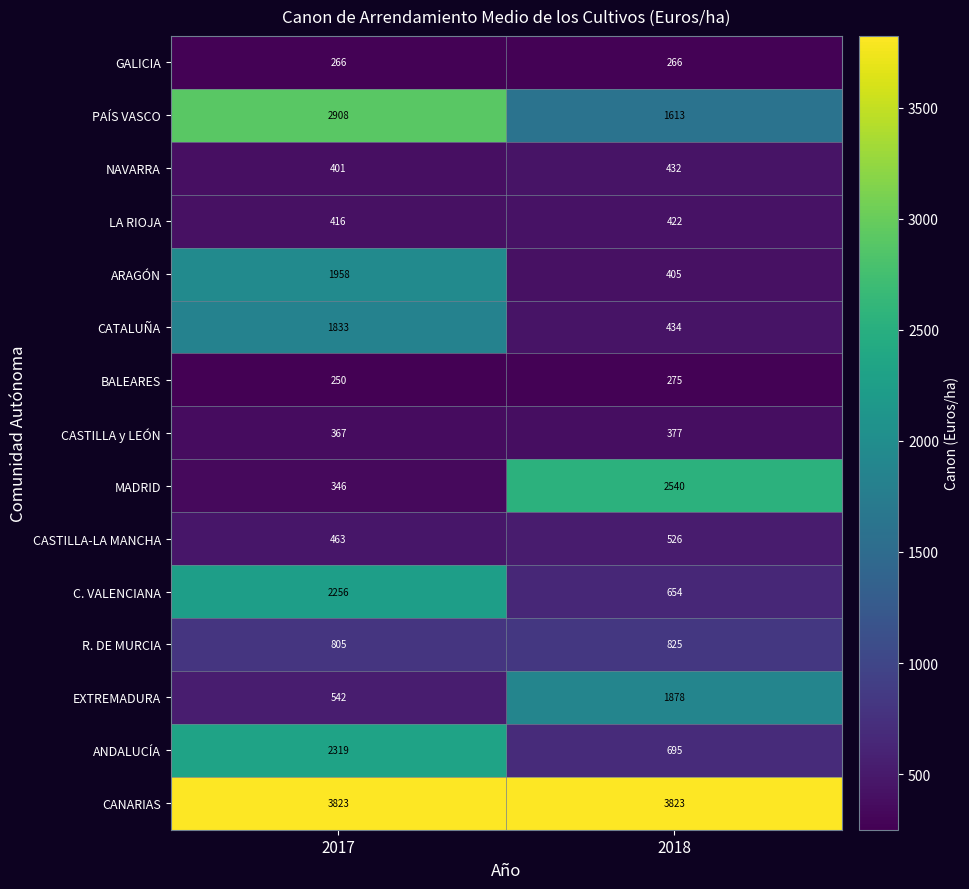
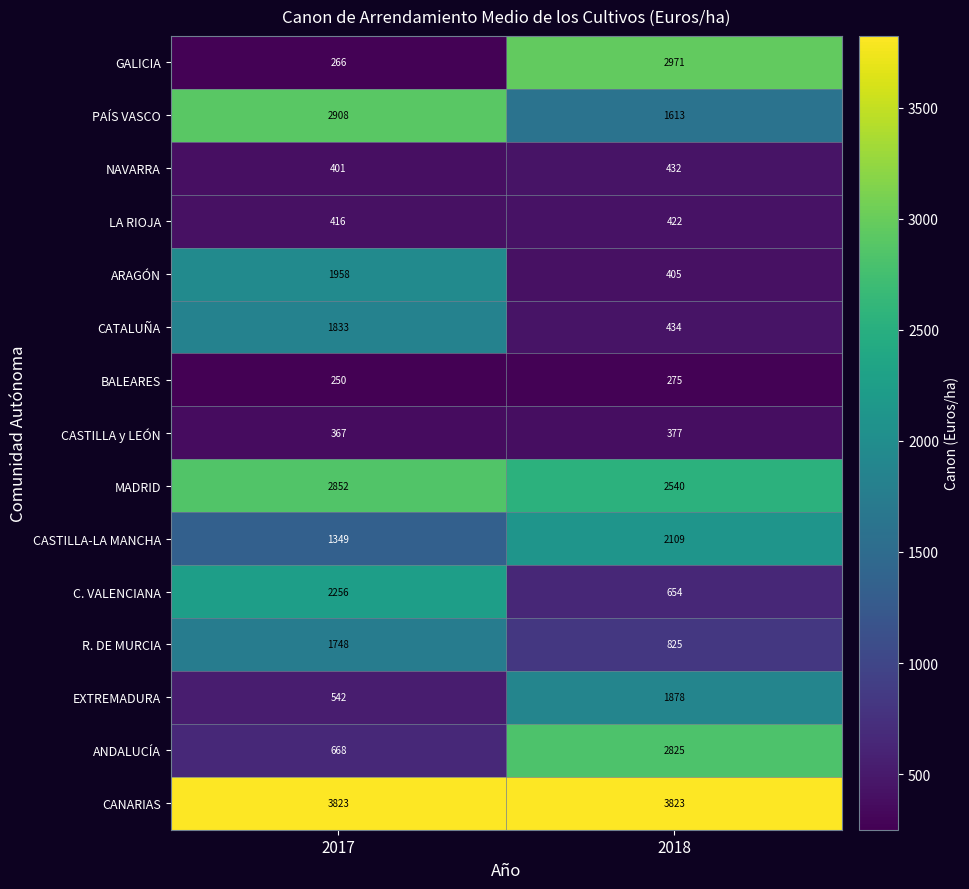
GALICIA, 2018: 266 -> 2971
MADRID, 2017: 346 -> 2852
CASTILLA-LA MANCHA, 2017: 463 -> 1349
CASTILLA-LA MANCHA, 2018: 526 -> 2109
R. DE MURCIA, 2017: 805 -> 1748
ANDALUCÍA, 2017: 2319 -> 668
ANDALUCÍA, 2018: 695 -> 2825
